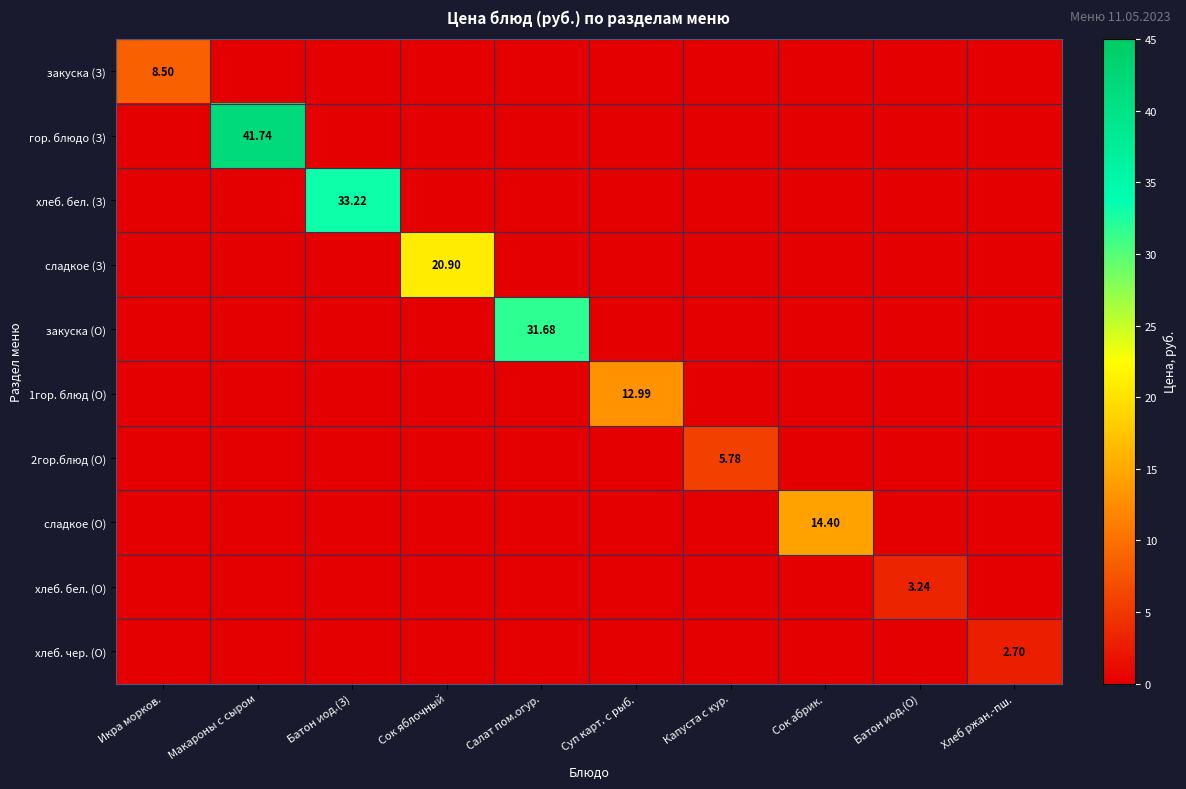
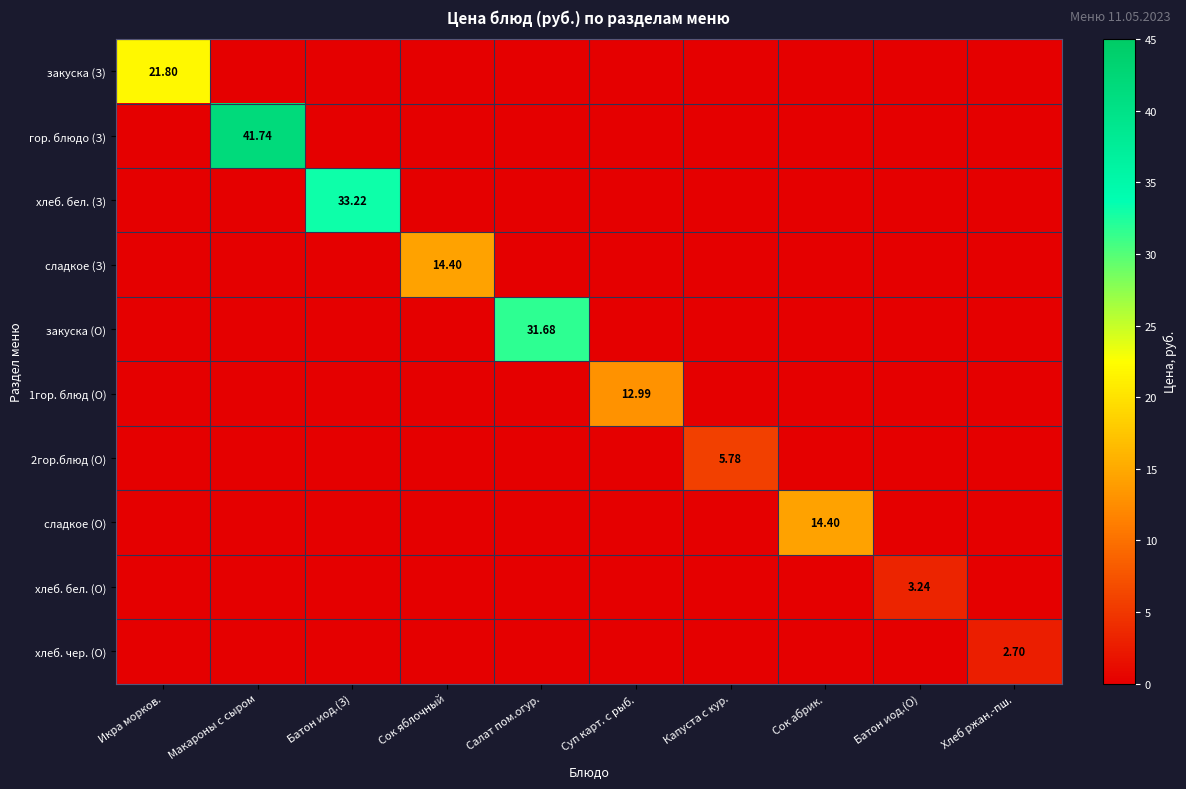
закуска (З), Икра морков.: 8.50 -> 21.80
сладкое (З), Сок яблочный: 20.90 -> 14.40
